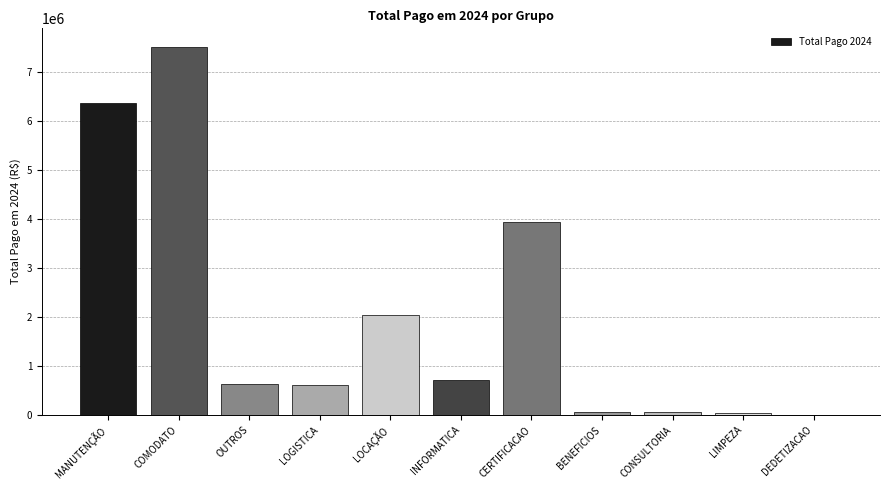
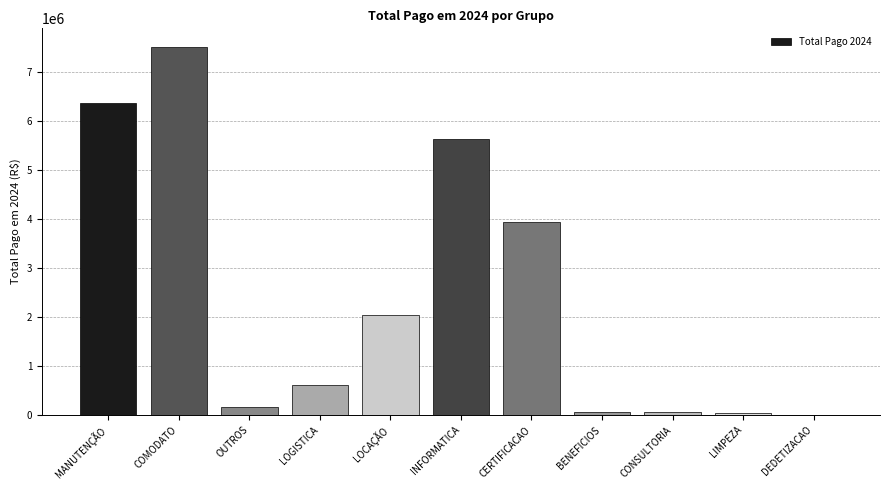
OUTROS: 600000 -> 200000
INFORMATICA: 700000 -> 5600000
